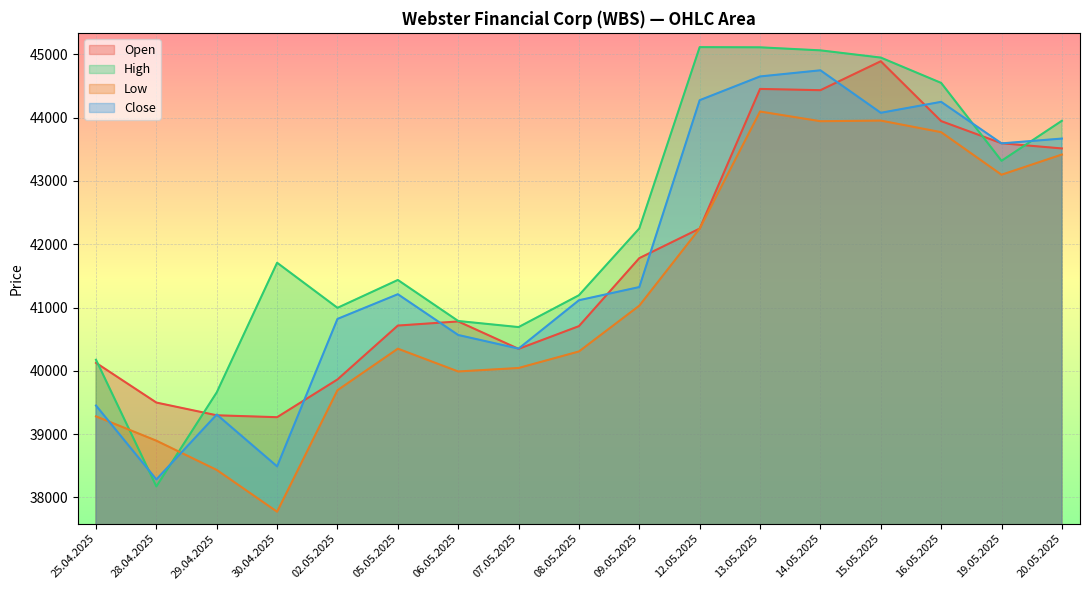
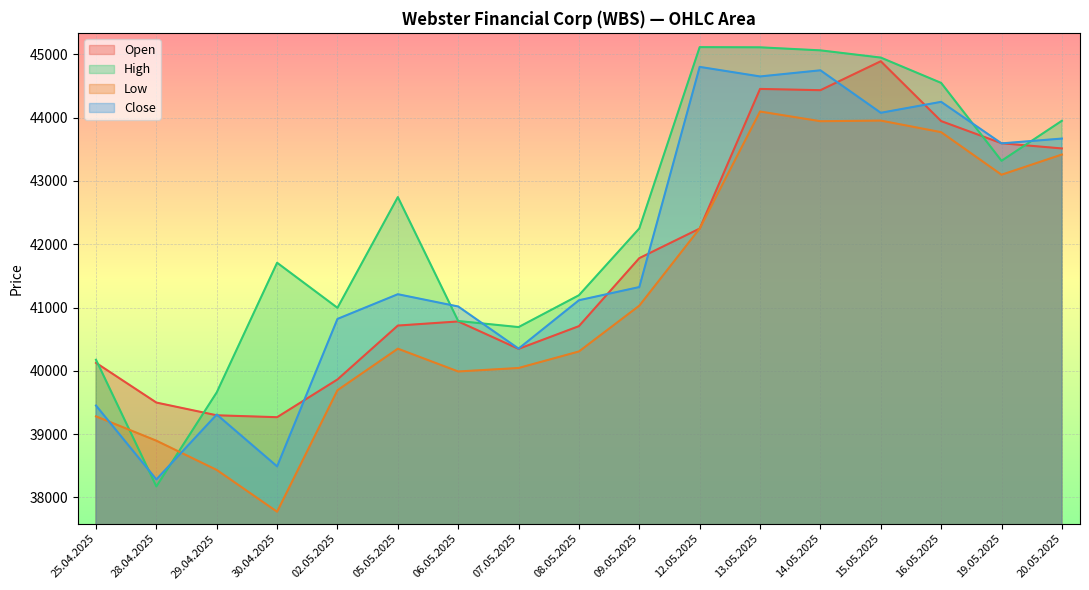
High, 05.05.2025: 41400 -> 42700
Close, 06.05.2025: 40600 -> 41000
Close, 12.05.2025: 44300 -> 44800
